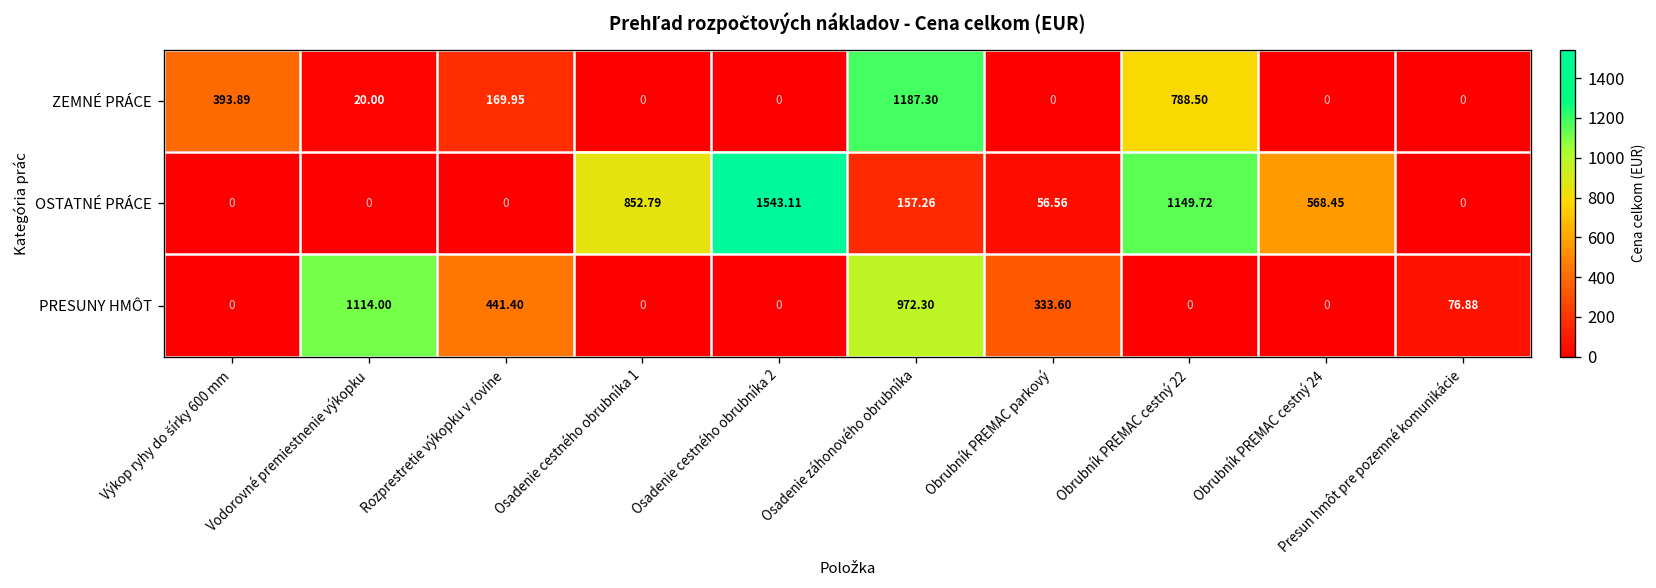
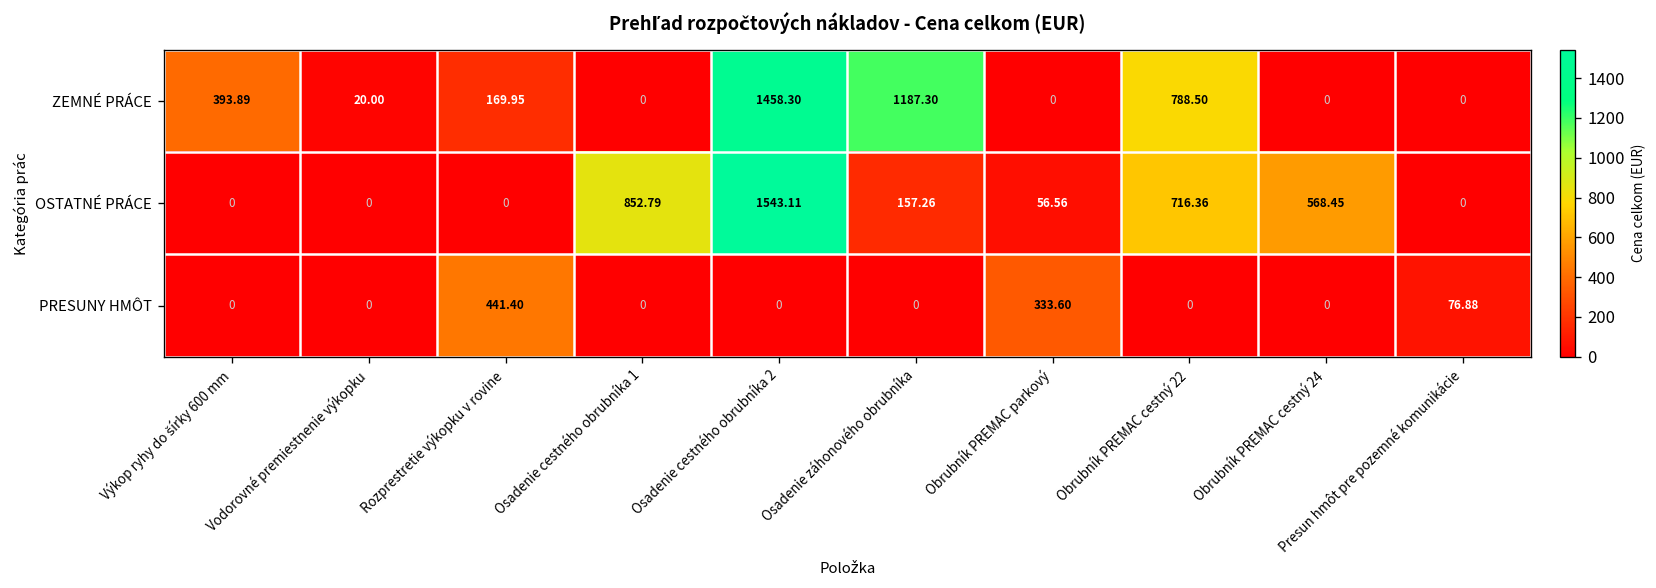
ZEMNÉ PRÁCE, Osadenie cestného obrubníka 2: 0 -> 1458.30
OSTATNÉ PRÁCE, Obrubník PREMAC cestný 22: 1149.72 -> 716.36
PRESUNY HMÔT, Vodorovné premiestnenie výkopku: 1114.00 -> 0
PRESUNY HMÔT, Osadenie záhonového obrubníka: 972.30 -> 0
